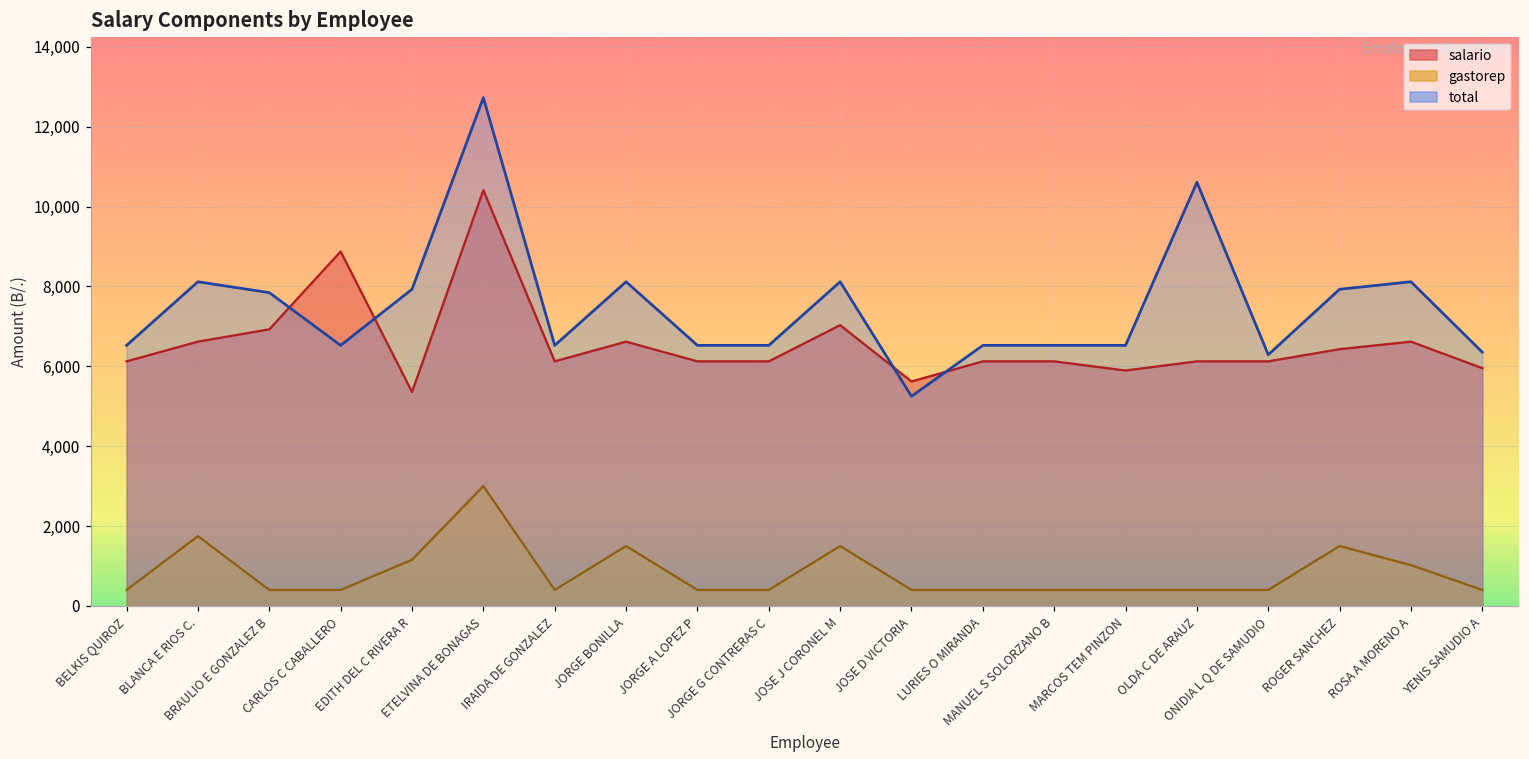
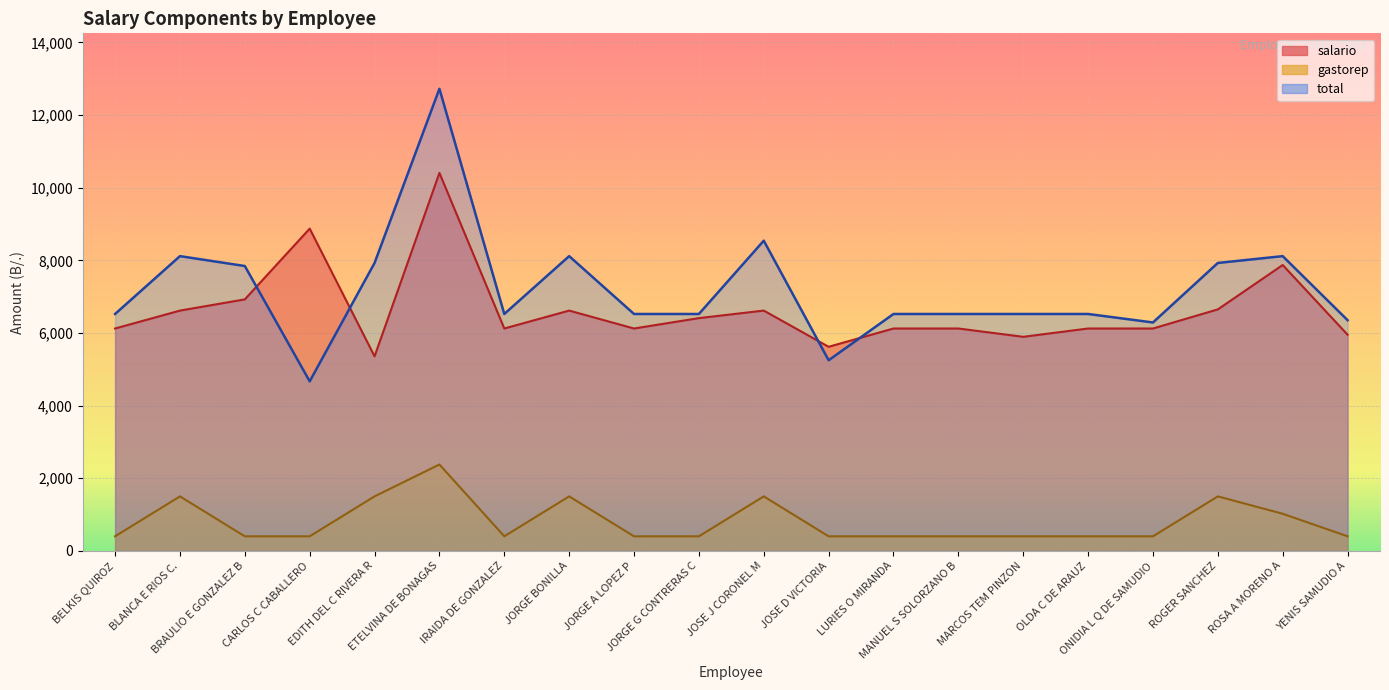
gastorep, BLANCA E RIOS C.: 1,700 -> 1,500
total, CARLOS C CABALLERO: 6,500 -> 4,700
gastorep, EDITH DEL C RIVERA R: 1,200 -> 1,500
gastorep, ETELVINA DE BONAGAS: 3,000 -> 2,400
salario, JORGE G CONTRERAS C: 6,100 -> 6,400
salario, JOSE J CORONEL M: 7,000 -> 6,600
total, JOSE J CORONEL M: 8,100 -> 8,500
total, OLDA C DE ARAUZ: 10,600 -> 6,500
salario, ROGER SANCHEZ: 6,400 -> 6,600
salario, ROSA A MORENO A: 6,600 -> 7,900
